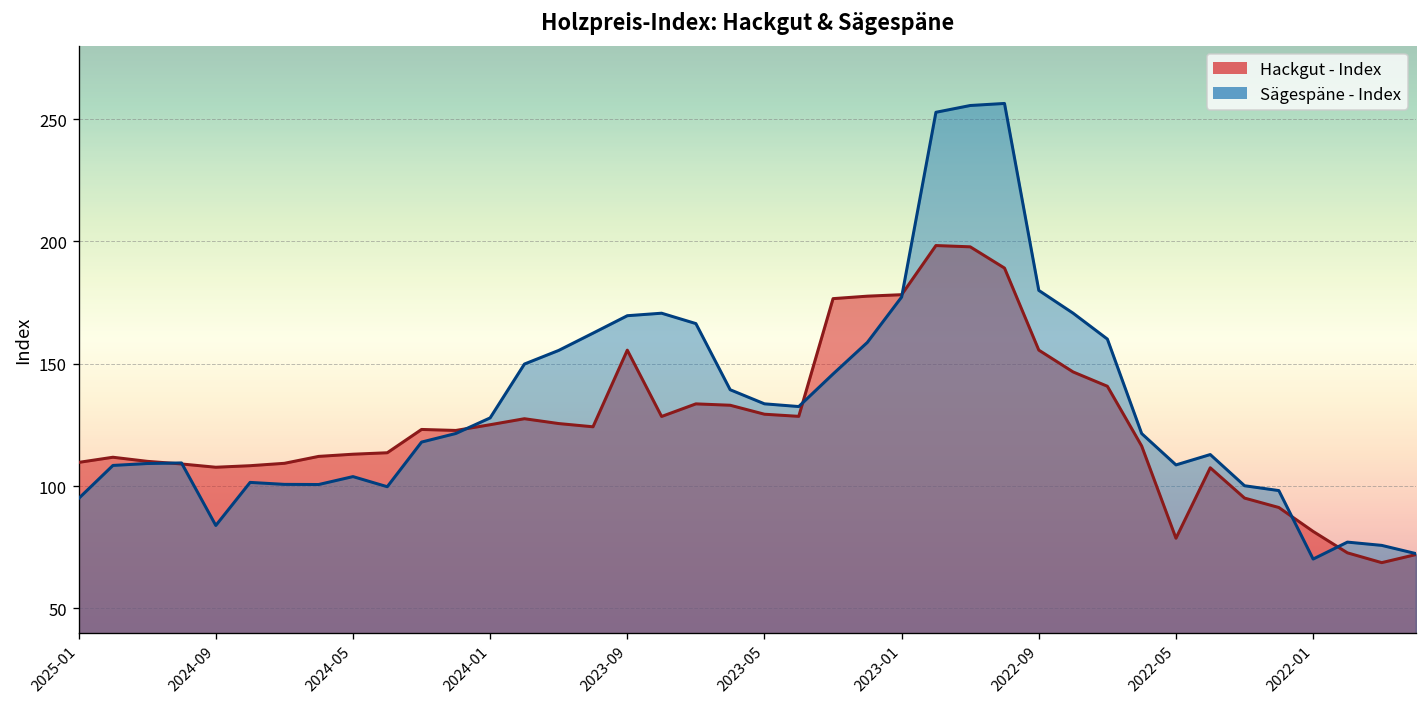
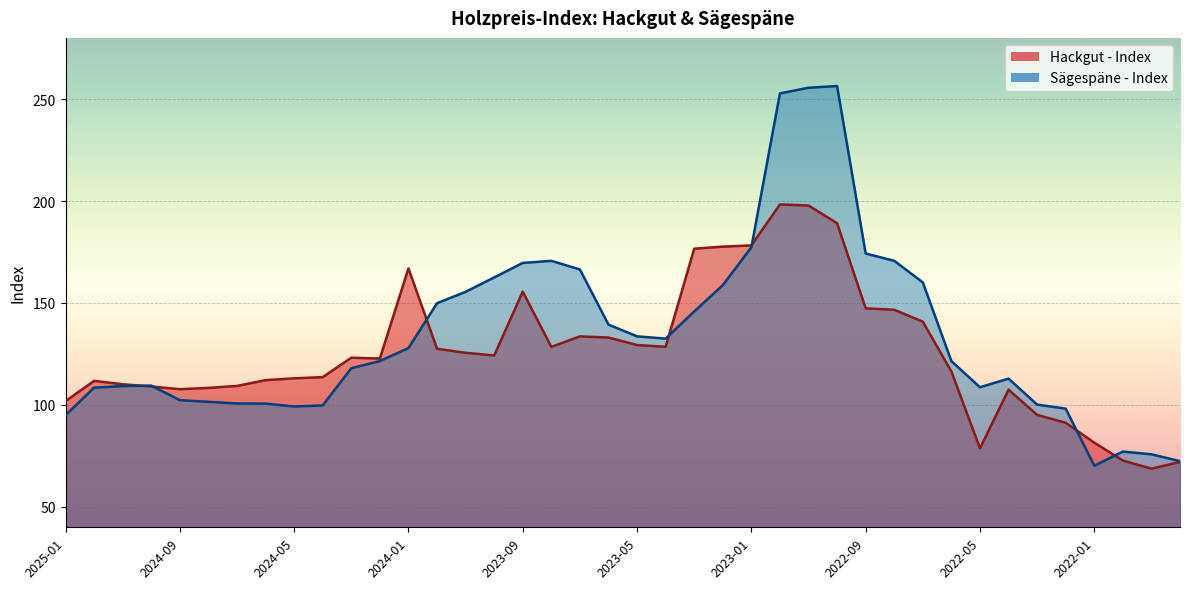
Hackgut - Index, 2025-01: 110 -> 102
Sägespäne - Index, 2024-09: 84 -> 102
Sägespäne - Index, 2024-05: 104 -> 99
Hackgut - Index, 2024-01: 125 -> 167
Hackgut - Index, 2022-09: 156 -> 147
Sägespäne - Index, 2022-09: 180 -> 174
